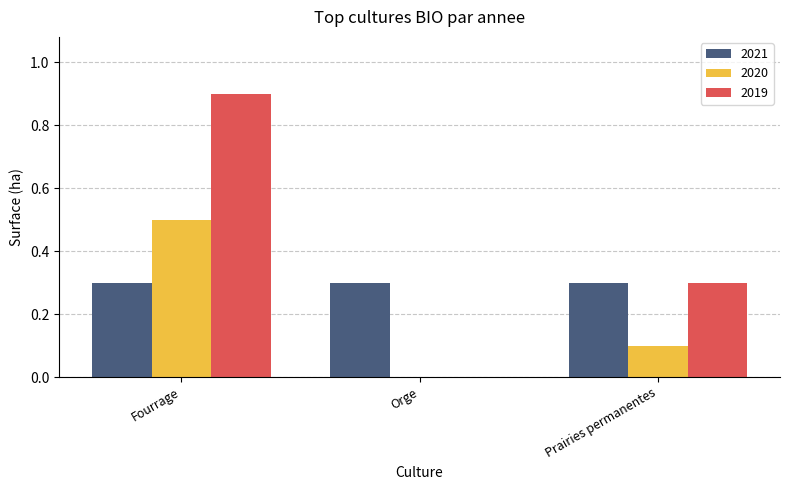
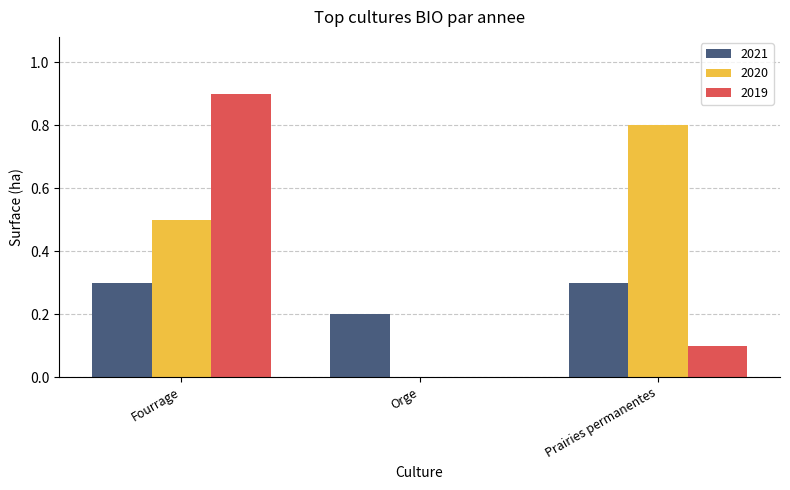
2021, Orge: 0.3 -> 0.2
2020, Prairies permanentes: 0.1 -> 0.8
2019, Prairies permanentes: 0.3 -> 0.1
